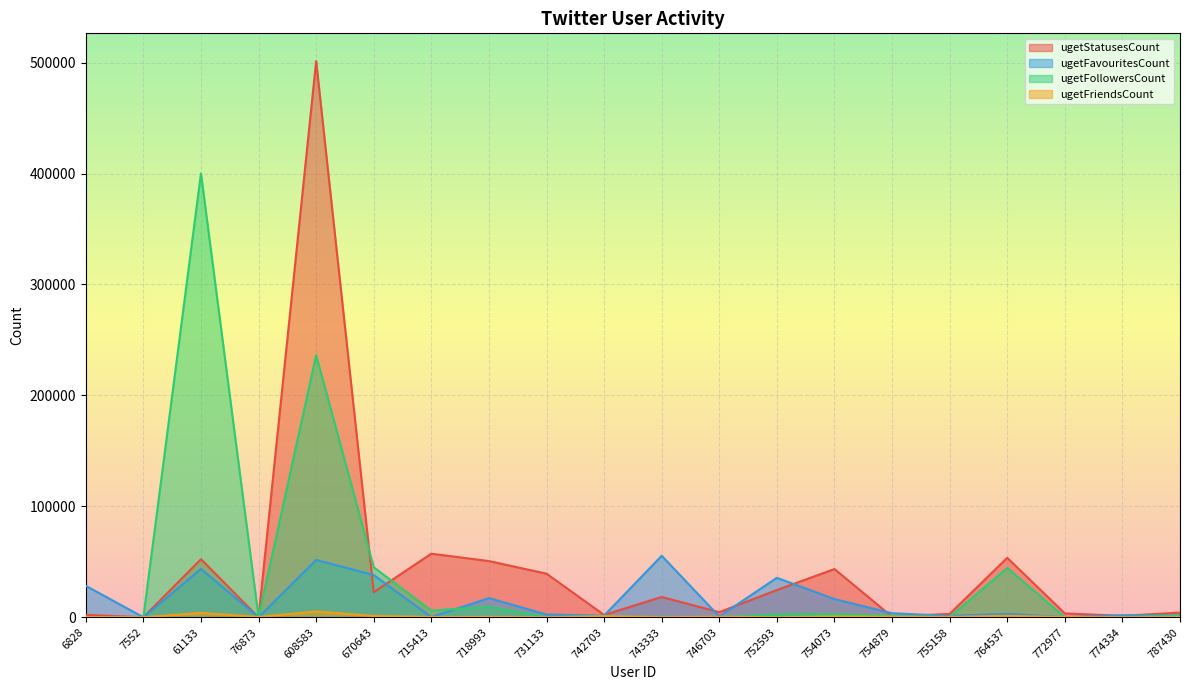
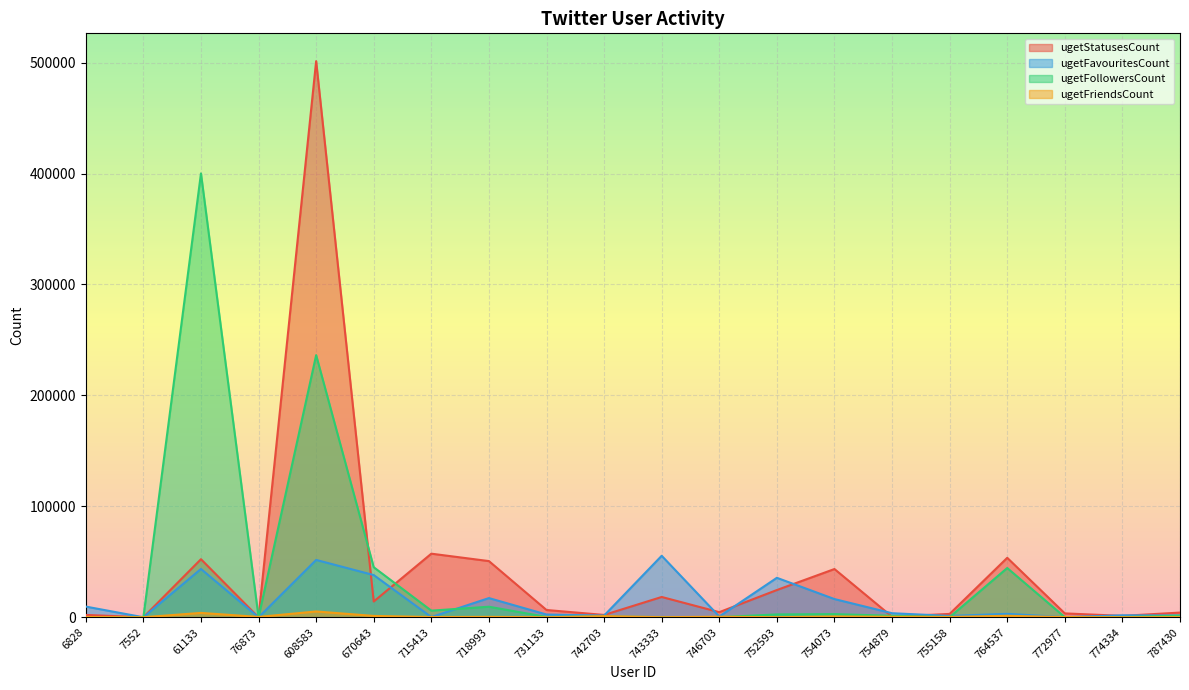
ugetFavouritesCount, 6828: 28000 -> 10000
ugetStatusesCount, 670643: 23000 -> 14000
ugetStatusesCount, 731133: 39000 -> 7000
